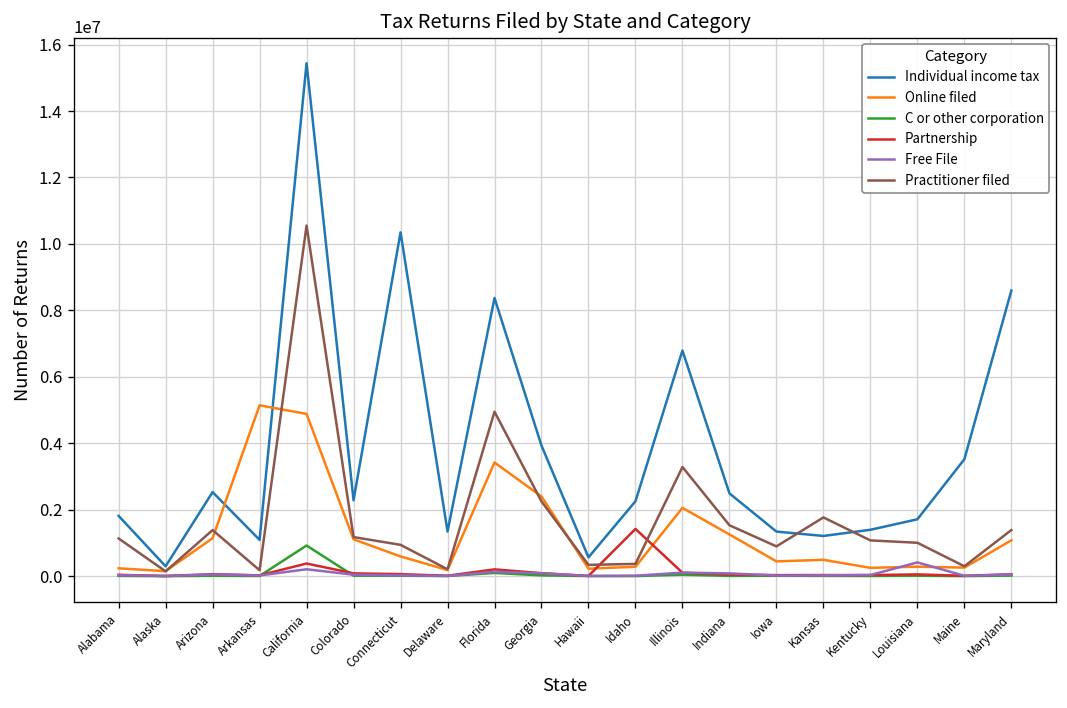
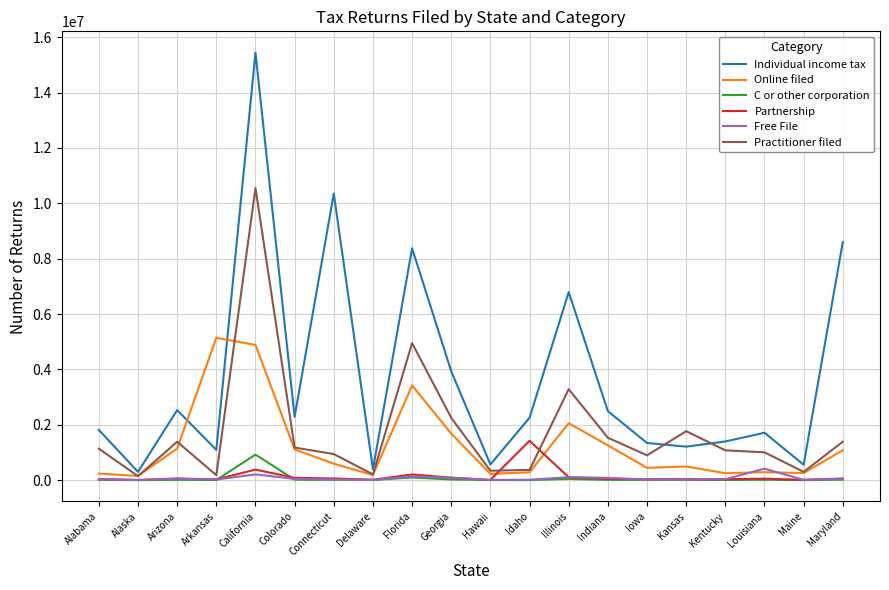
Individual income tax, Delaware: 1300000 -> 400000
Online filed, Georgia: 2400000 -> 1700000
Individual income tax, Maine: 3500000 -> 600000
